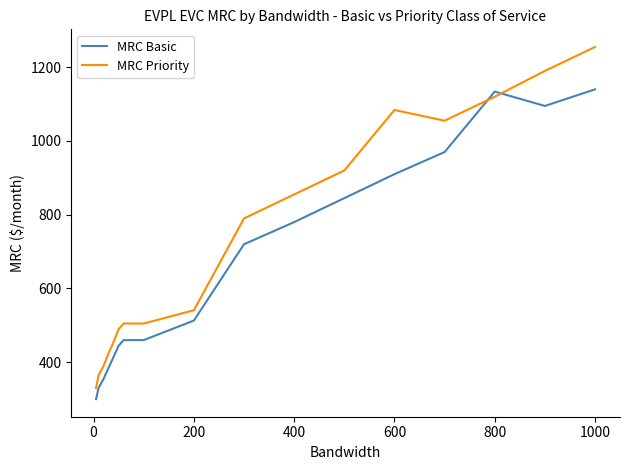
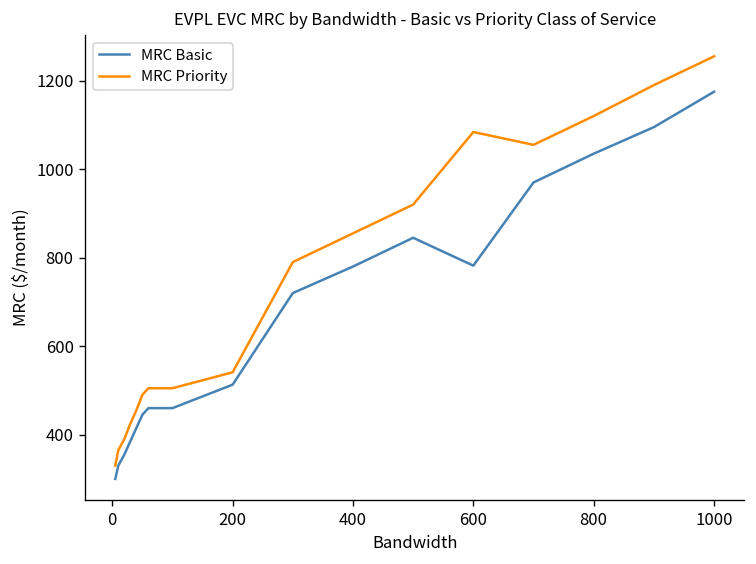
MRC Basic, 600: 910 -> 780
MRC Basic, 800: 1130 -> 1040
MRC Basic, 1000: 1140 -> 1180
